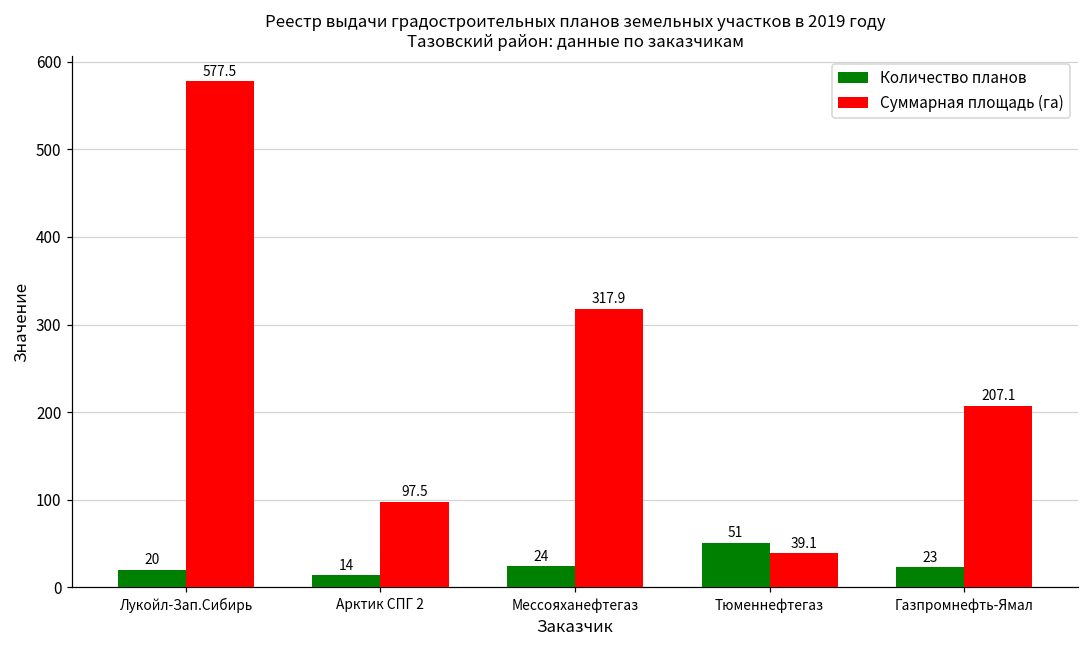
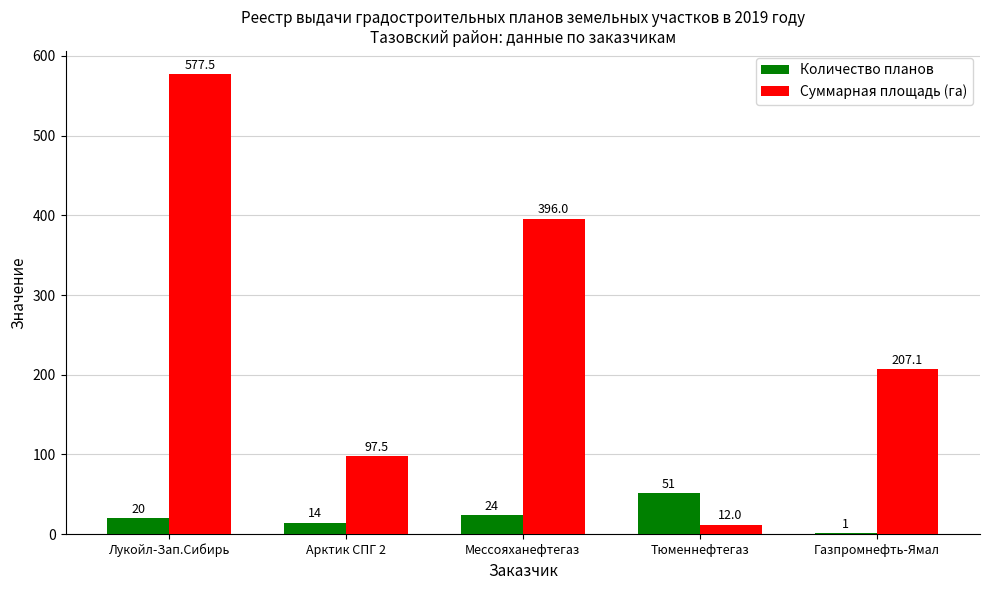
Суммарная площадь (га), Мессояханефтегаз: 317.9 -> 396.0
Суммарная площадь (га), Тюменнефтегаз: 39.1 -> 12.0
Количество планов, Газпромнефть-Ямал: 23 -> 1
